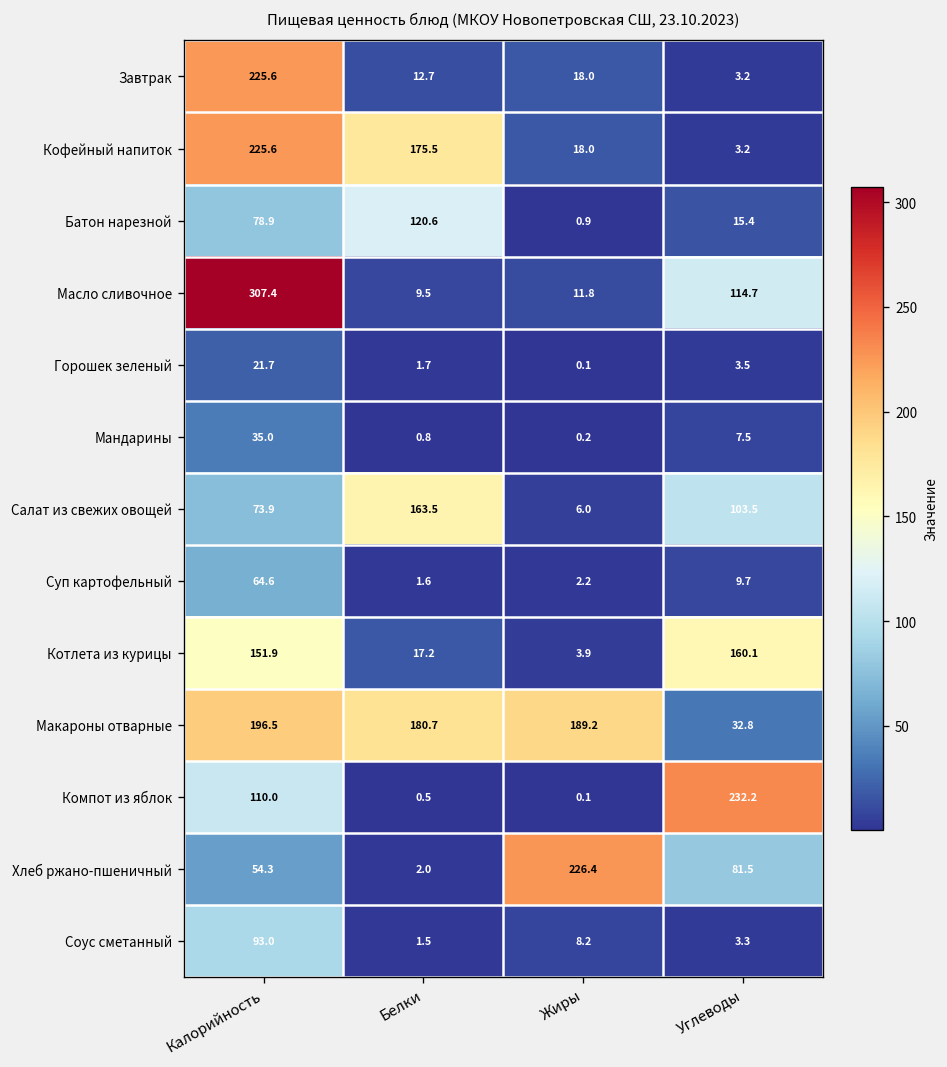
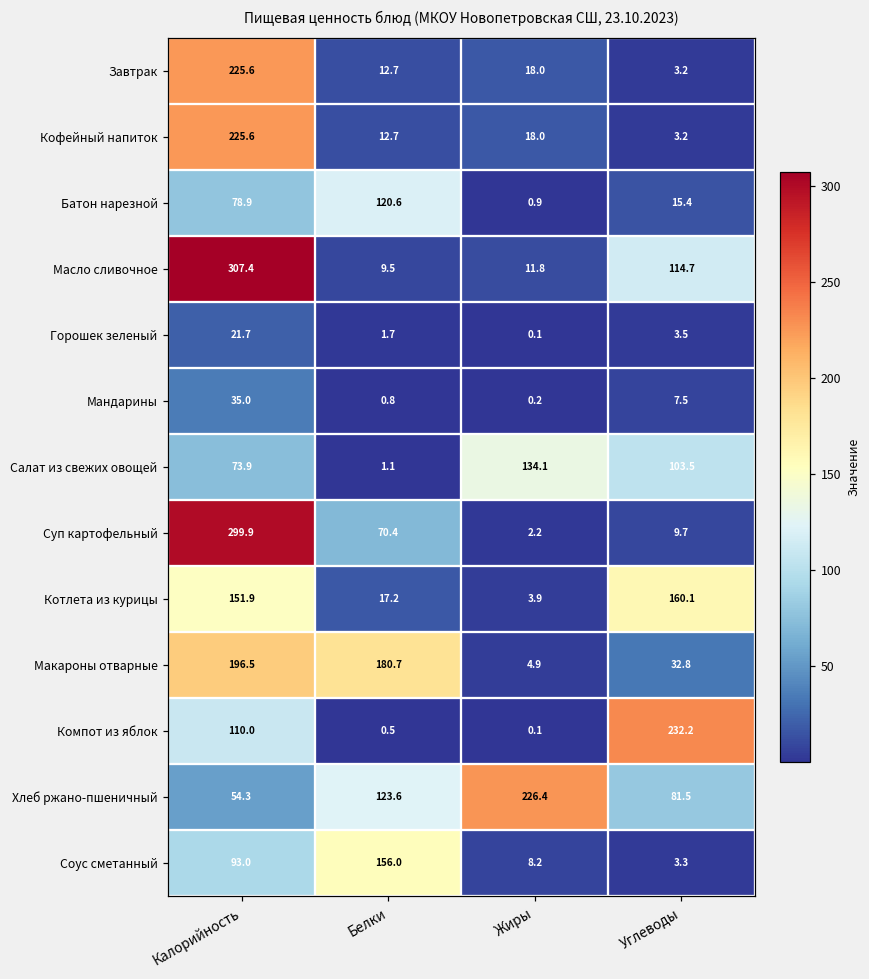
Кофейный напиток, Белки: 175.5 -> 12.7
Салат из свежих овощей, Белки: 163.5 -> 1.1
Салат из свежих овощей, Жиры: 6.0 -> 134.1
Суп картофельный, Калорийность: 64.6 -> 299.9
Суп картофельный, Белки: 1.6 -> 70.4
Макароны отварные, Жиры: 189.2 -> 4.9
Хлеб ржано-пшеничный, Белки: 2.0 -> 123.6
Соус сметанный, Белки: 1.5 -> 156.0
